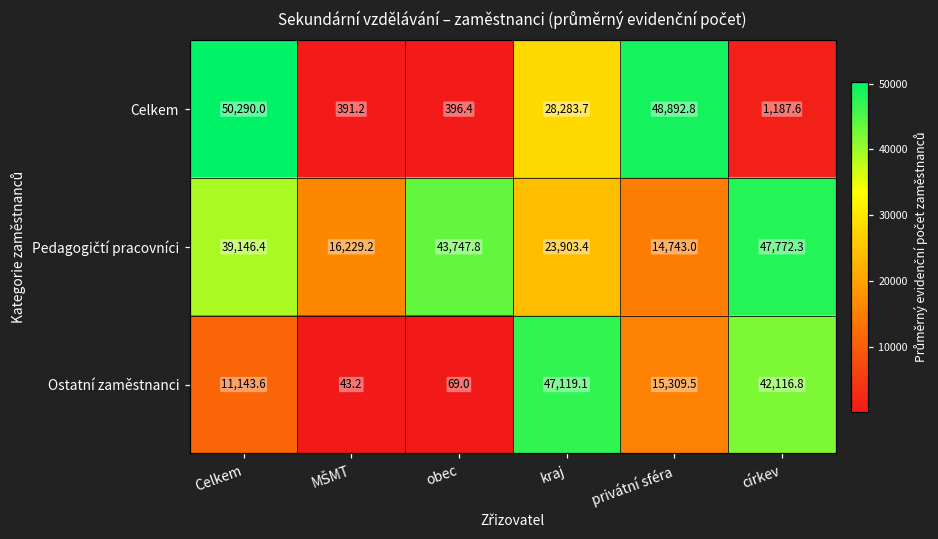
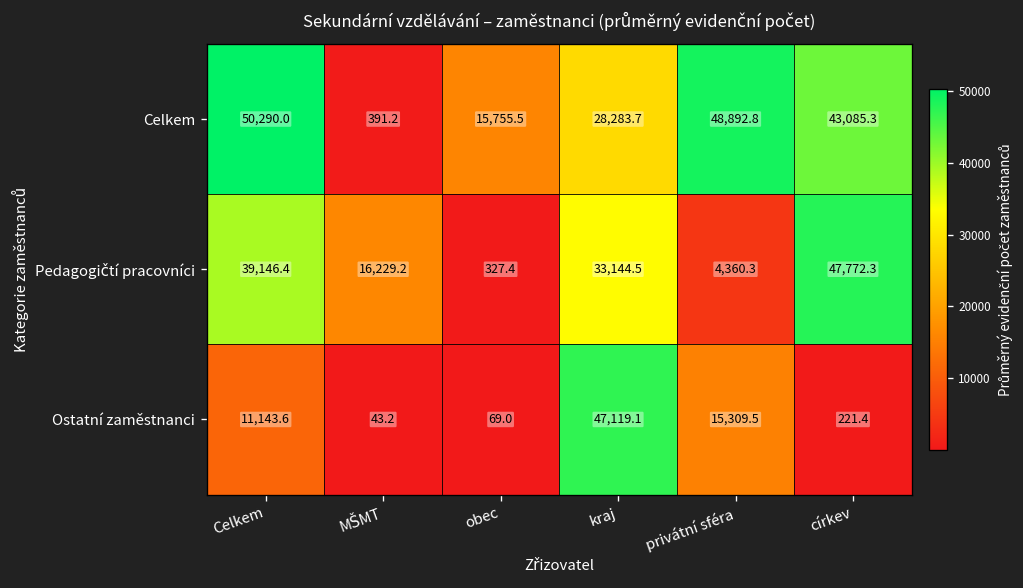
Celkem, obec: 396.4 -> 15,755.5
Celkem, církev: 1,187.6 -> 43,085.3
Pedagogičtí pracovníci, obec: 43,747.8 -> 327.4
Pedagogičtí pracovníci, kraj: 23,903.4 -> 33,144.5
Pedagogičtí pracovníci, privátní sféra: 14,743.0 -> 4,360.3
Ostatní zaměstnanci, církev: 42,116.8 -> 221.4
